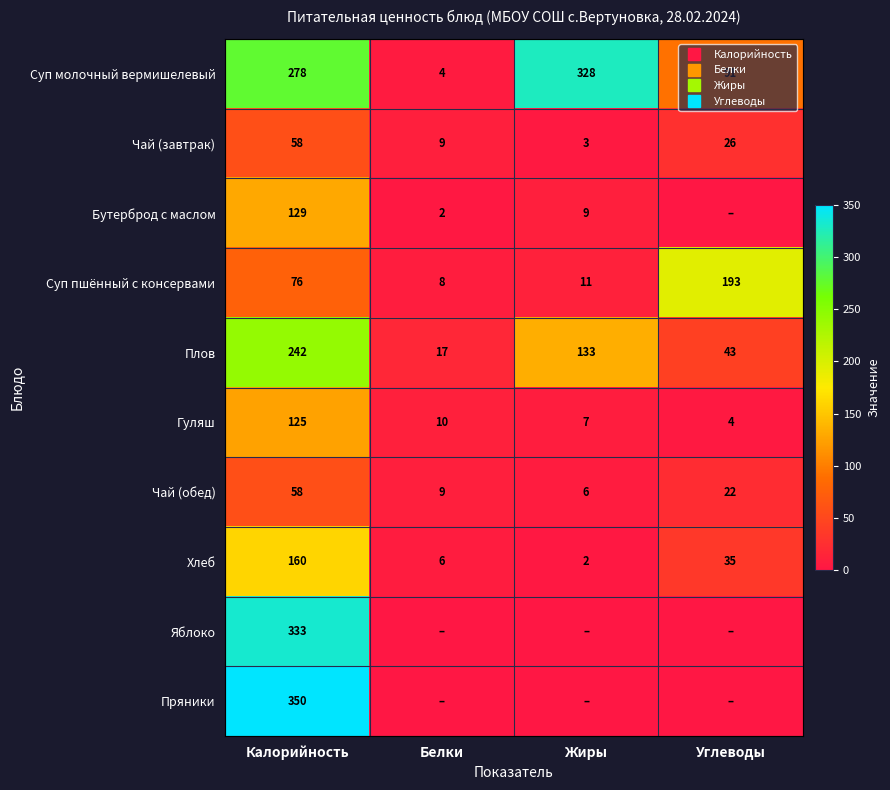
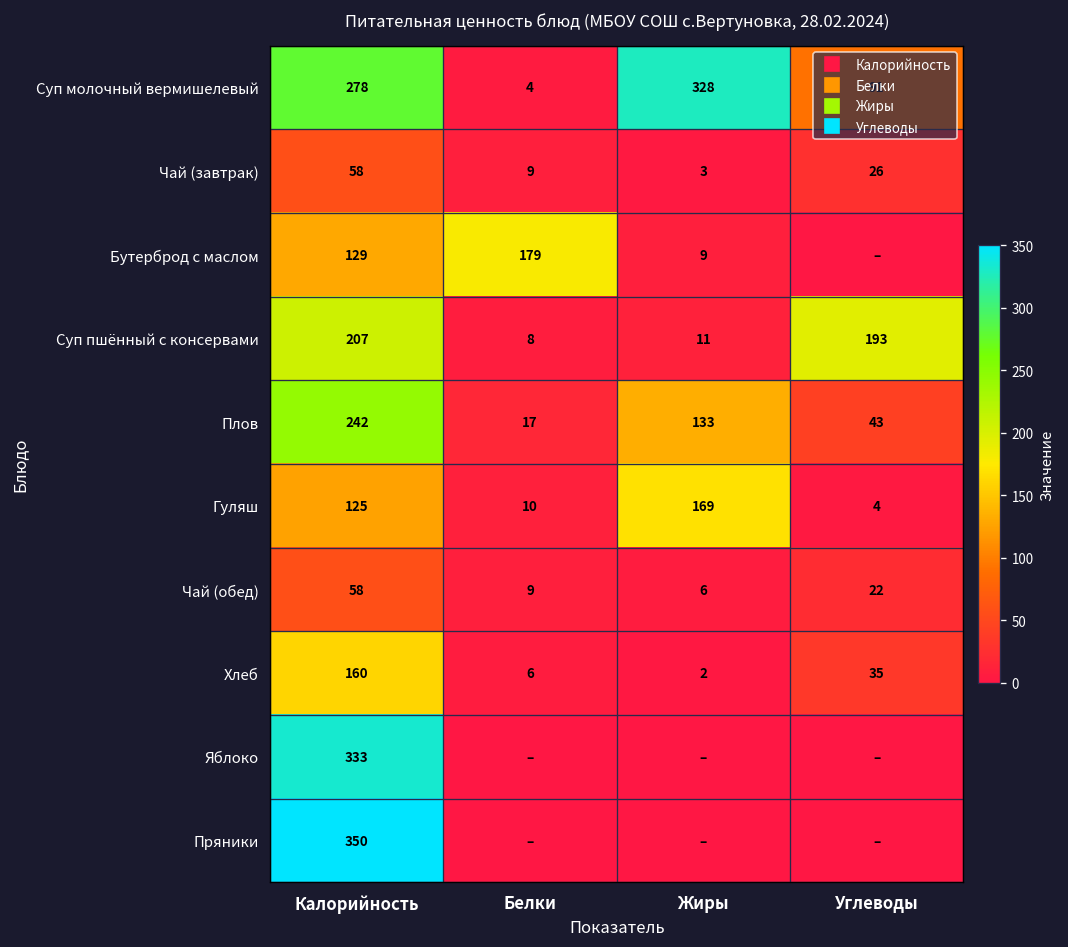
Бутерброд с маслом, Белки: 2 -> 179
Суп пшённый с консервами, Калорийность: 76 -> 207
Гуляш, Жиры: 7 -> 169
